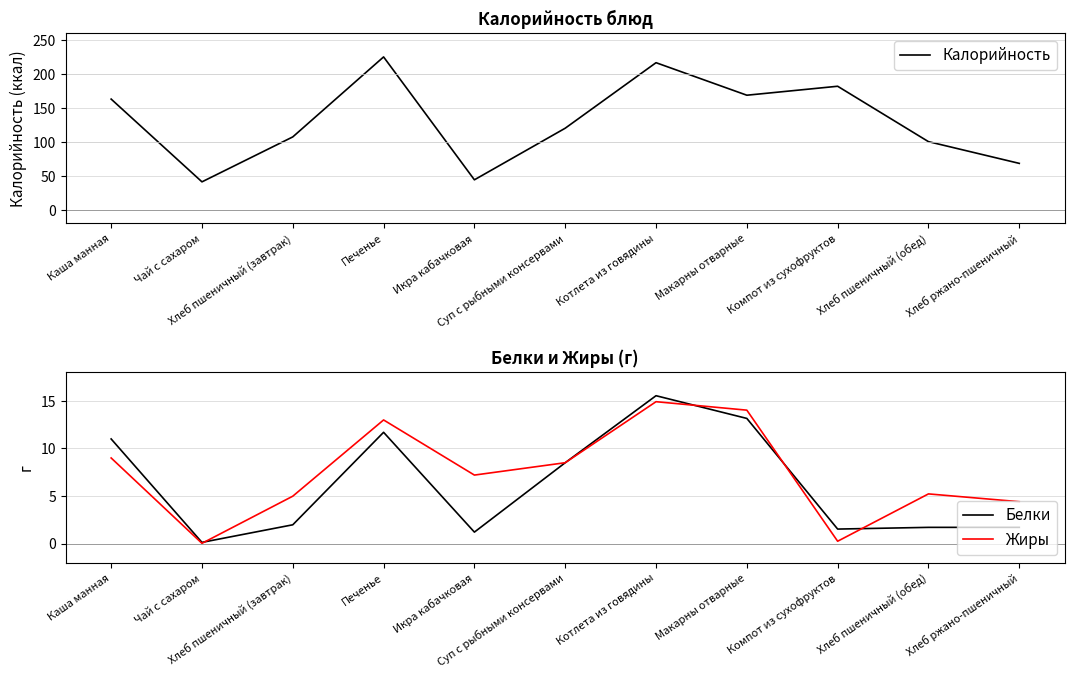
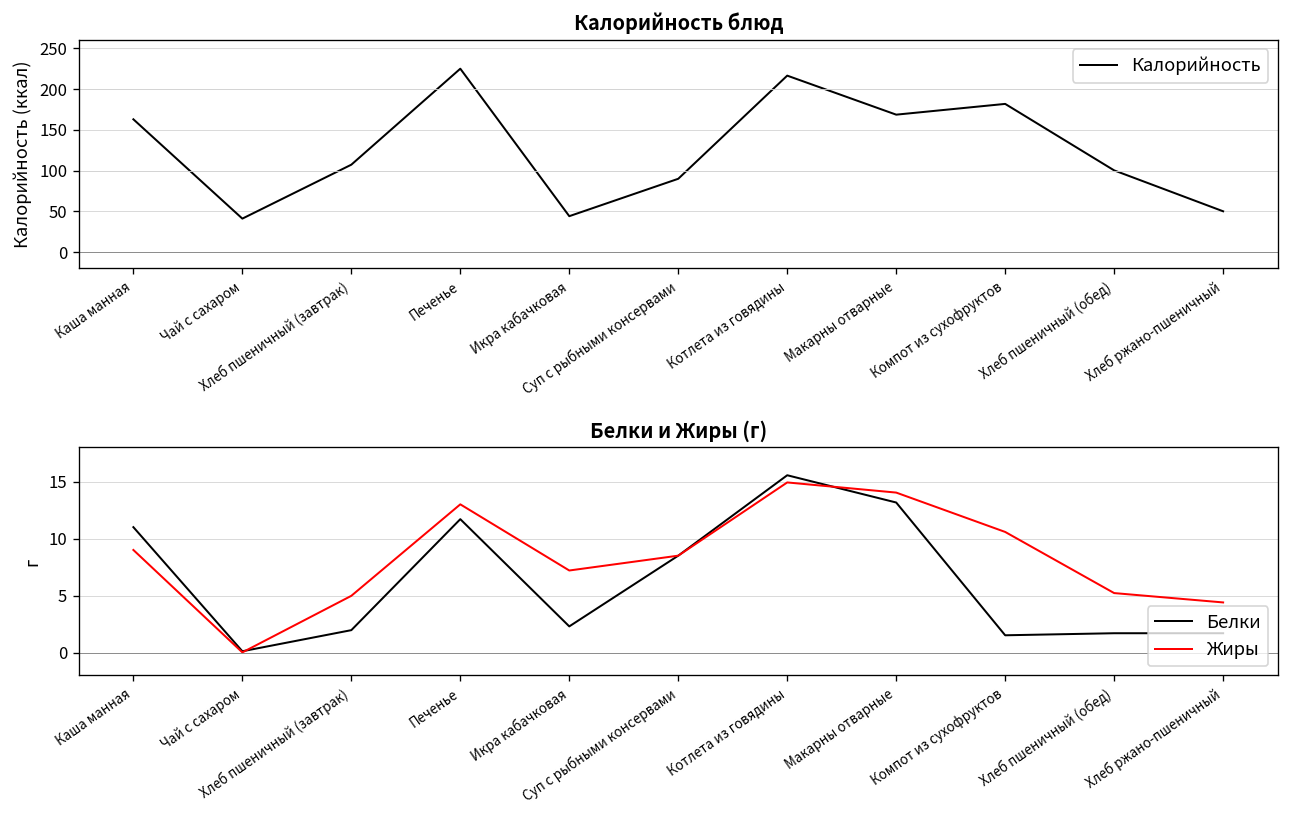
Калорийность блюд, Суп с рыбными консервами: 120 -> 90
Калорийность блюд, Хлеб ржано-пшеничный: 70 -> 50
Белки и Жиры (г), Белки, Икра кабачковая: 1 -> 2
Белки и Жиры (г), Жиры, Компот из сухофруктов: 0 -> 11
